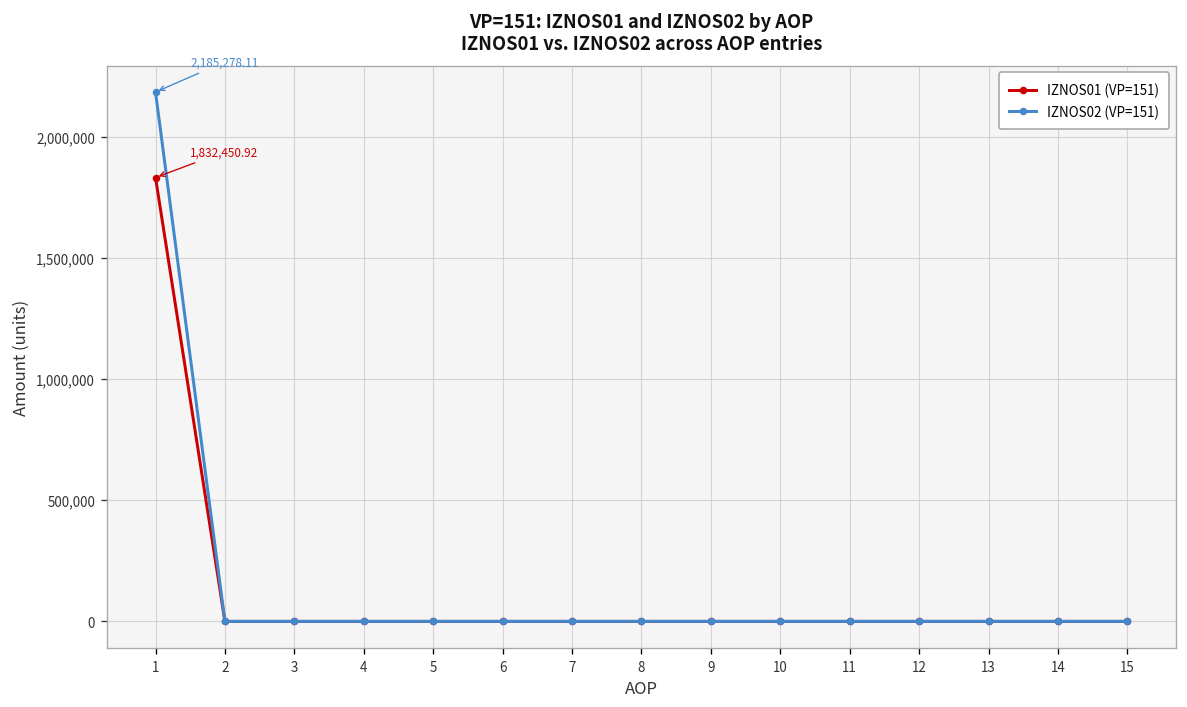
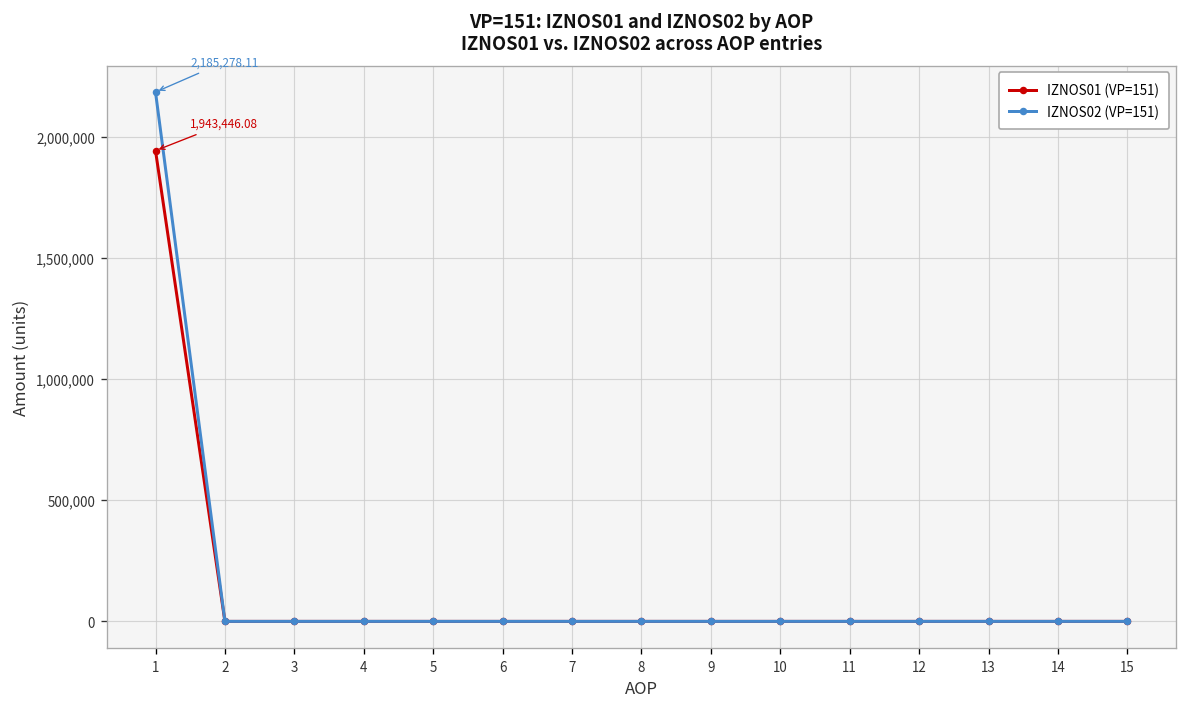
IZNOS01 (VP=151), 1: 1,832,450.92 -> 1,943,446.08
